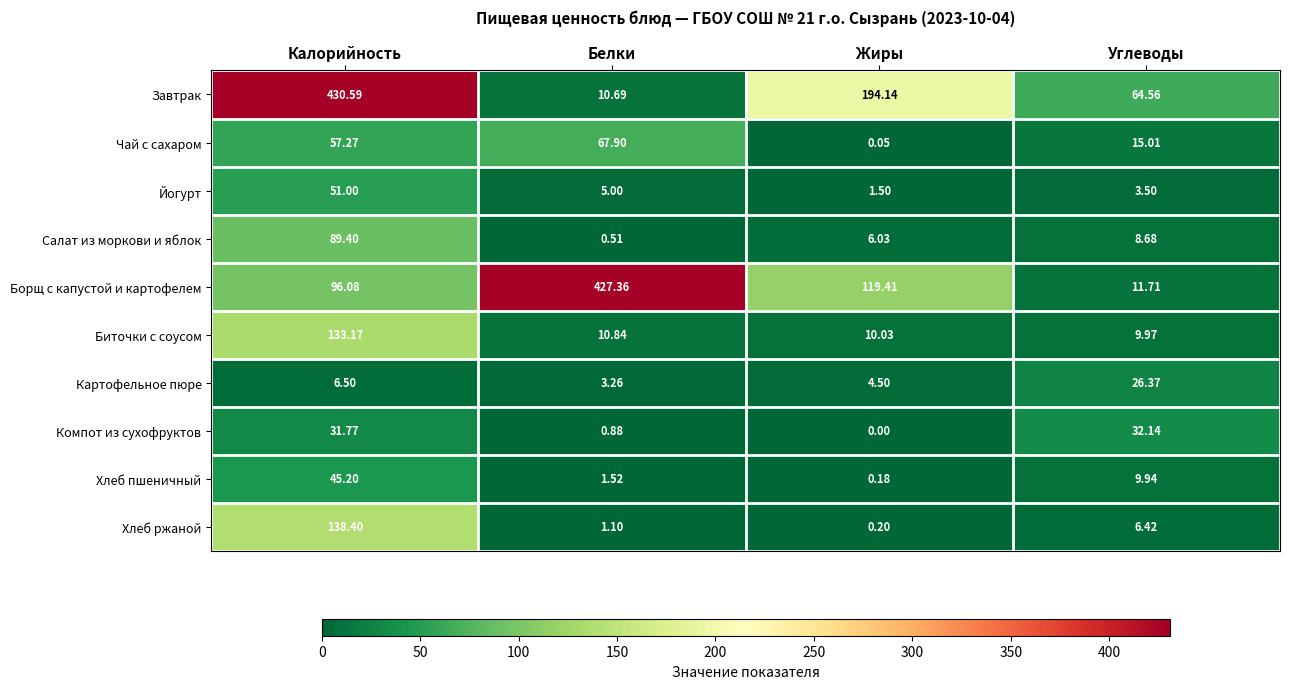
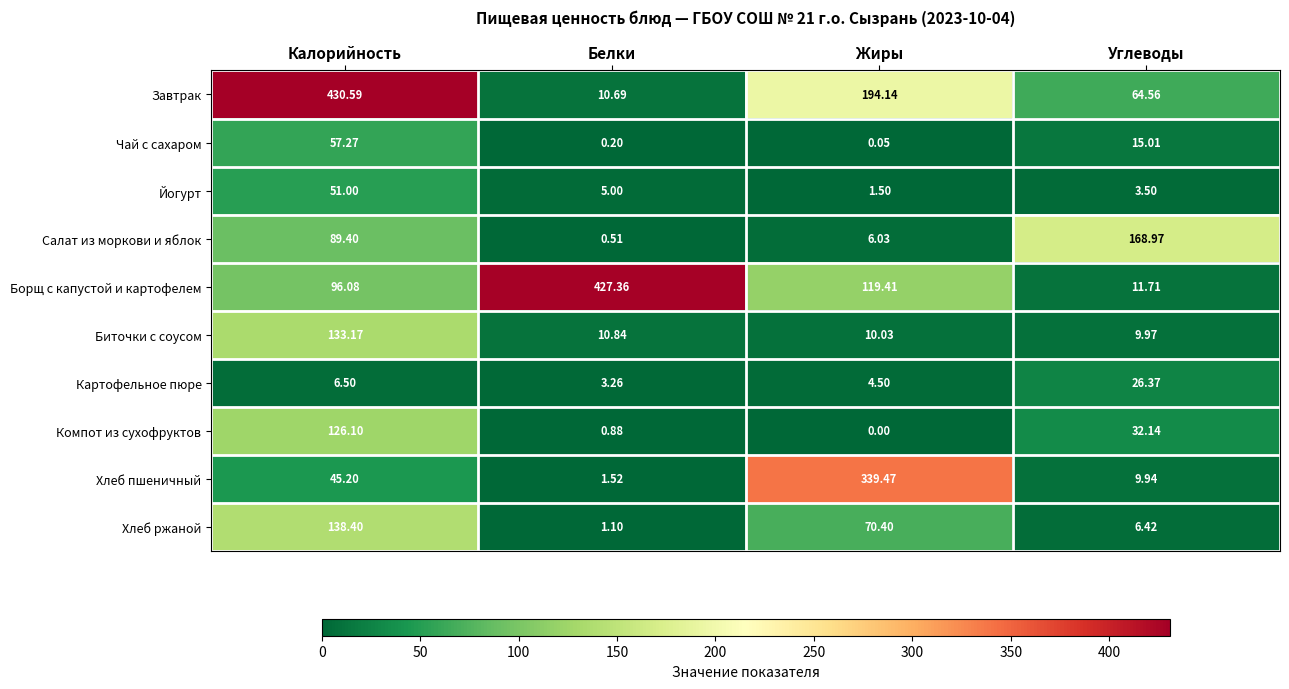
Чай с сахаром, Белки: 67.90 -> 0.20
Салат из моркови и яблок, Углеводы: 8.68 -> 168.97
Компот из сухофруктов, Калорийность: 31.77 -> 126.10
Хлеб пшеничный, Жиры: 0.18 -> 339.47
Хлеб ржаной, Жиры: 0.20 -> 70.40
